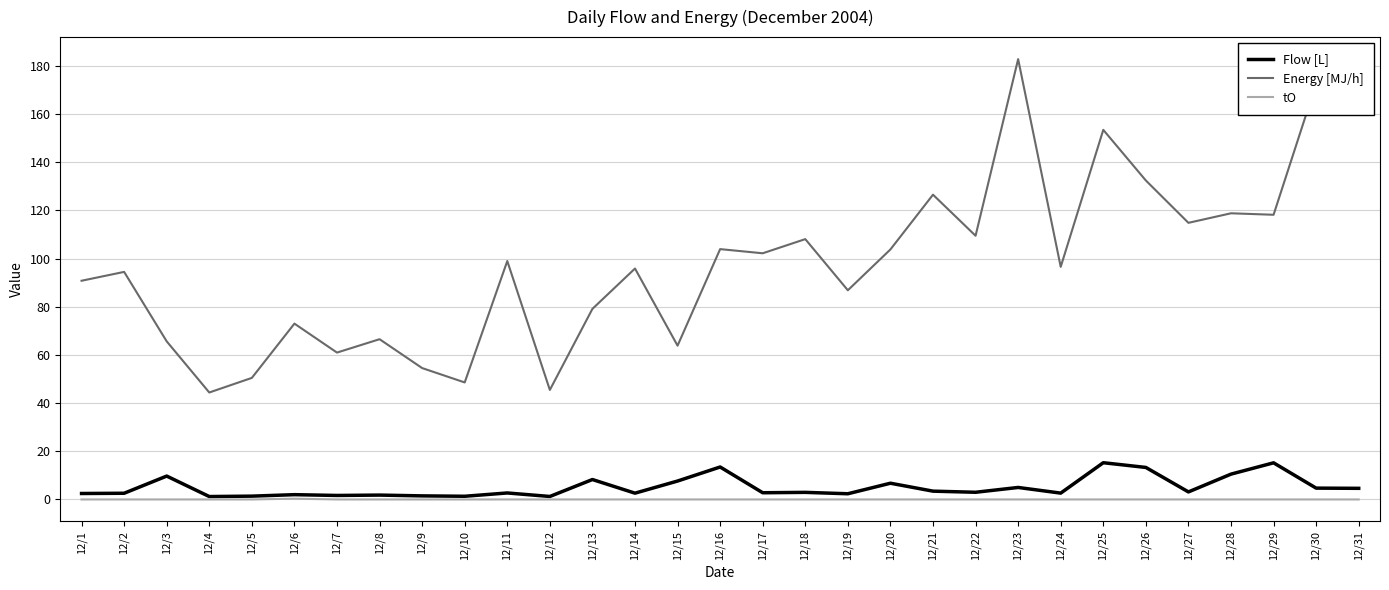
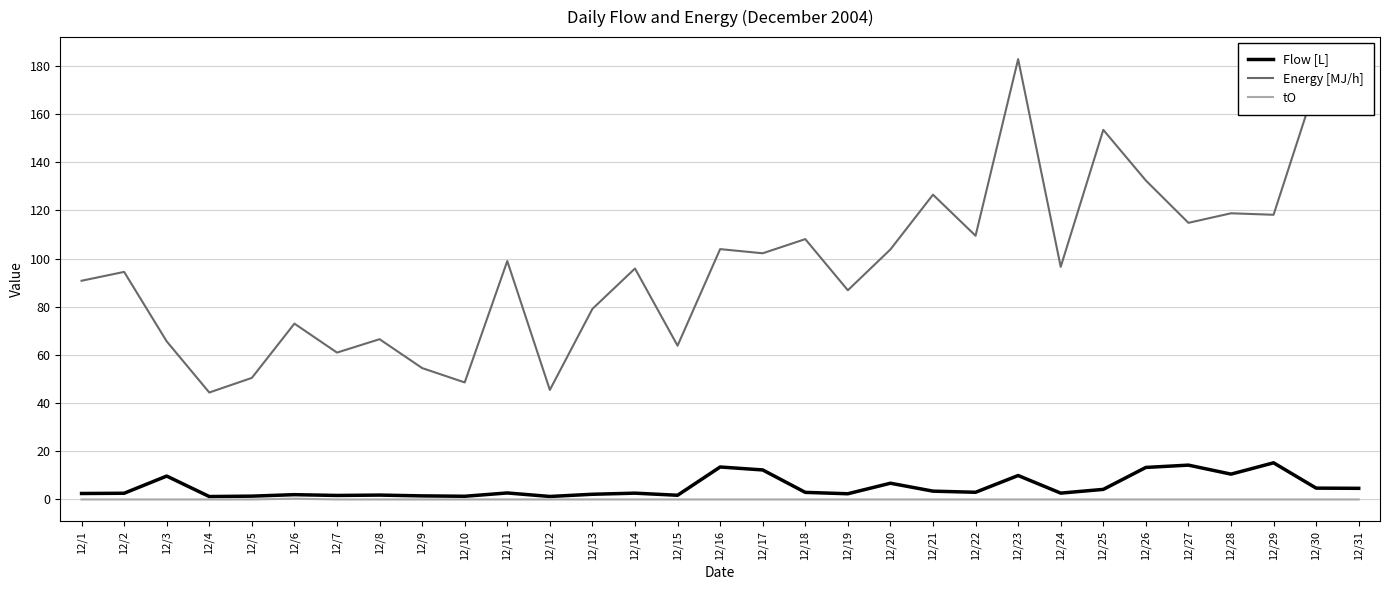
Flow [L], 12/13: 8 -> 2
Flow [L], 12/15: 8 -> 2
Flow [L], 12/17: 3 -> 12
Flow [L], 12/23: 5 -> 10
Flow [L], 12/25: 15 -> 4
Flow [L], 12/27: 3 -> 14
